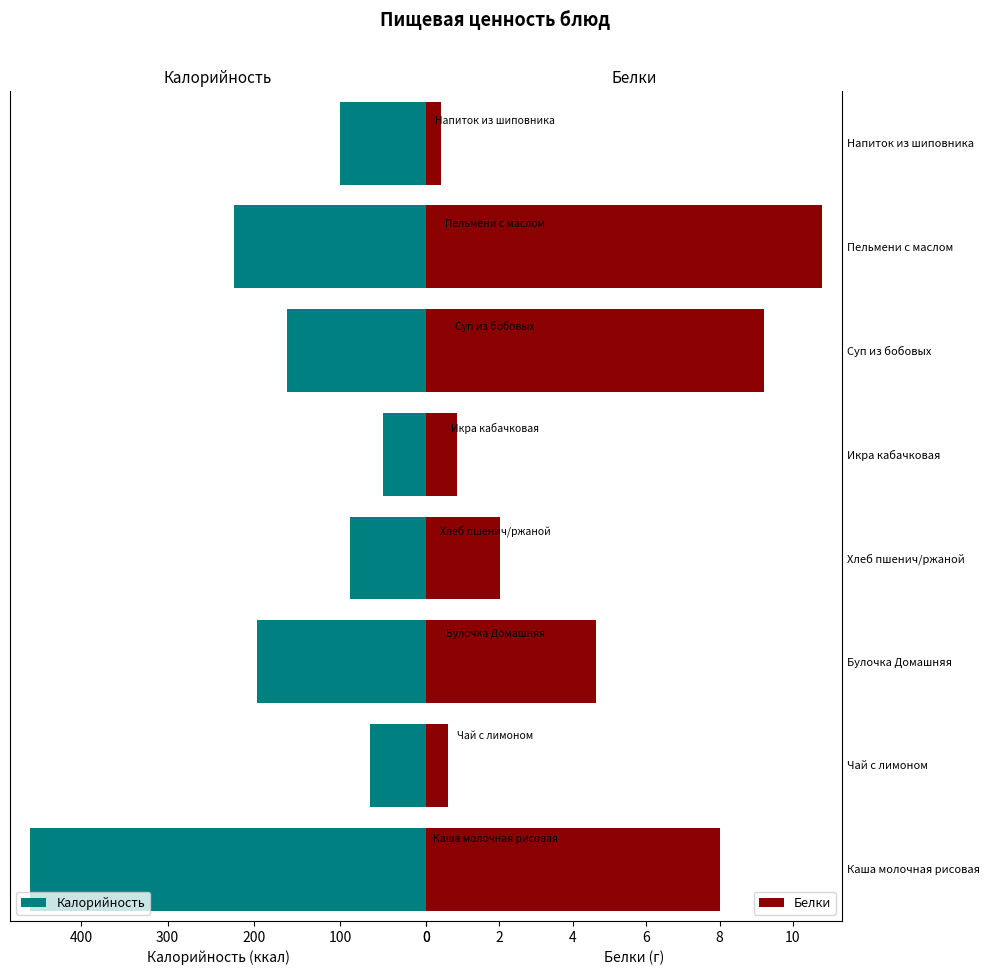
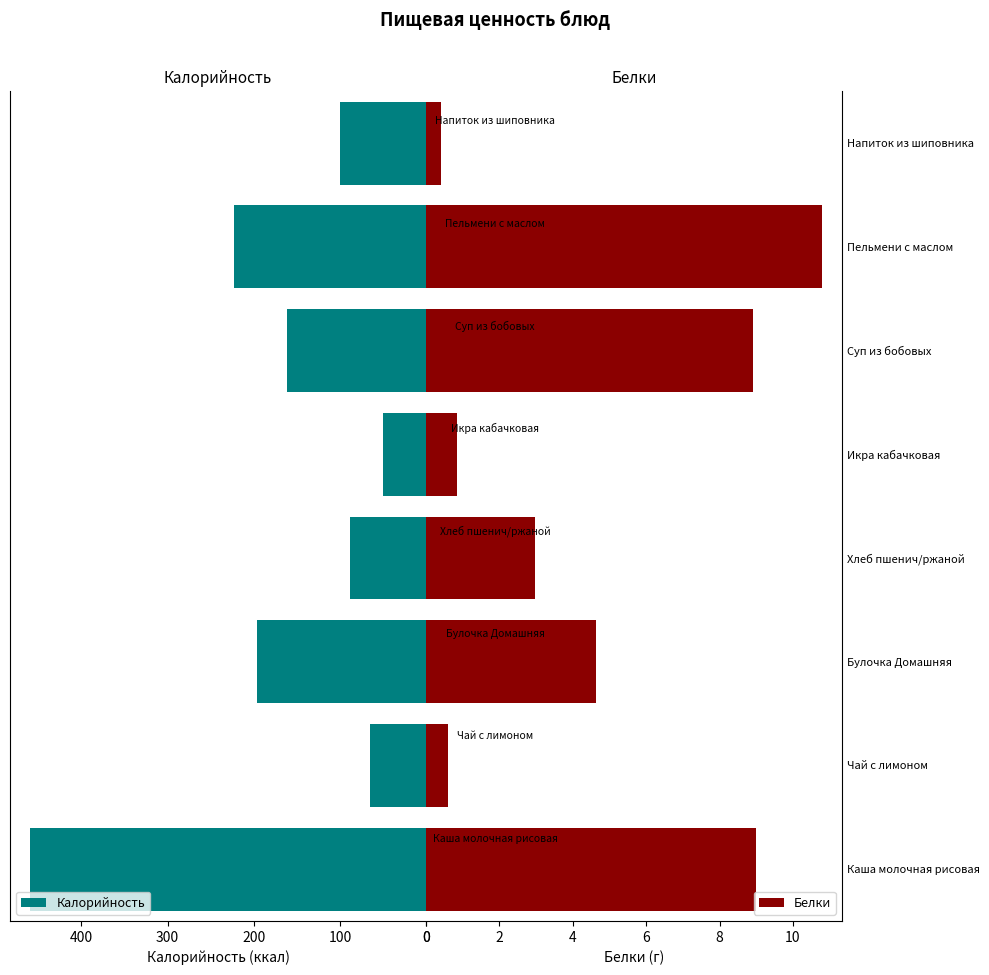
Белки, Суп из бобовых: 9.2 -> 8.9
Белки, Хлеб пшенич/ржаной: 2.0 -> 3.0
Белки, Каша молочная рисовая: 8 -> 9
